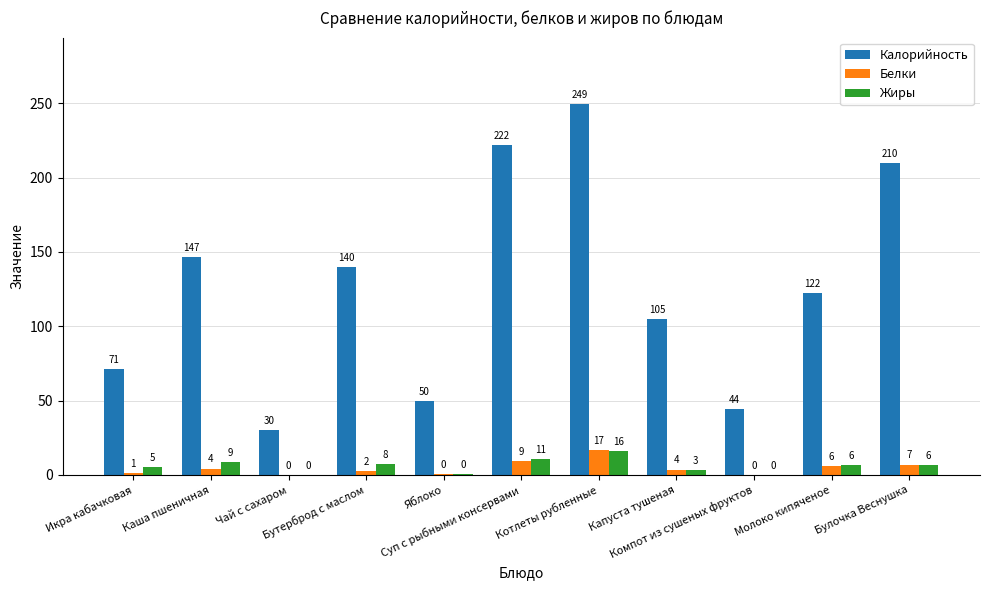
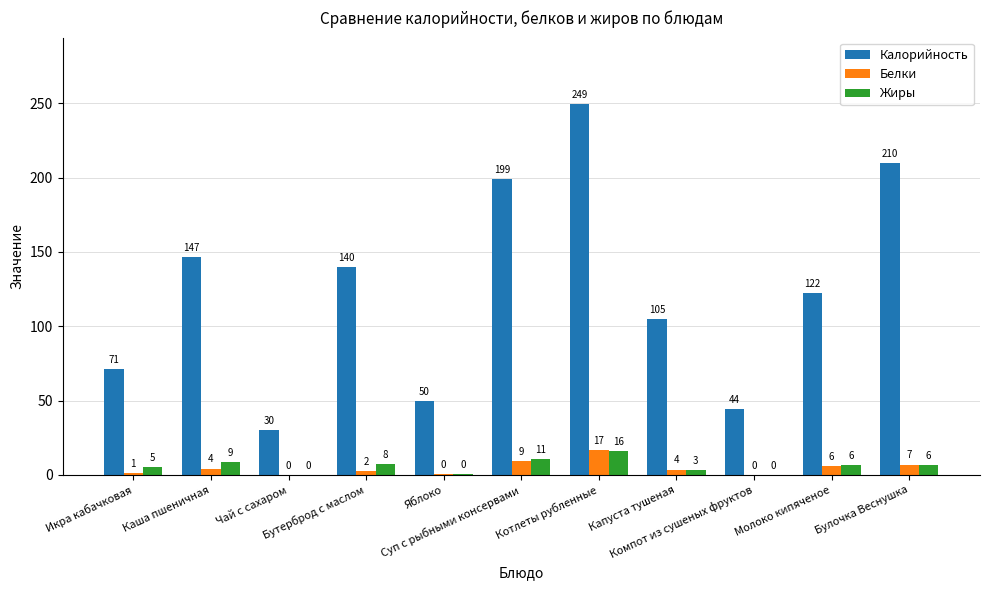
Калорийность, Суп с рыбными консервами: 222 -> 199
